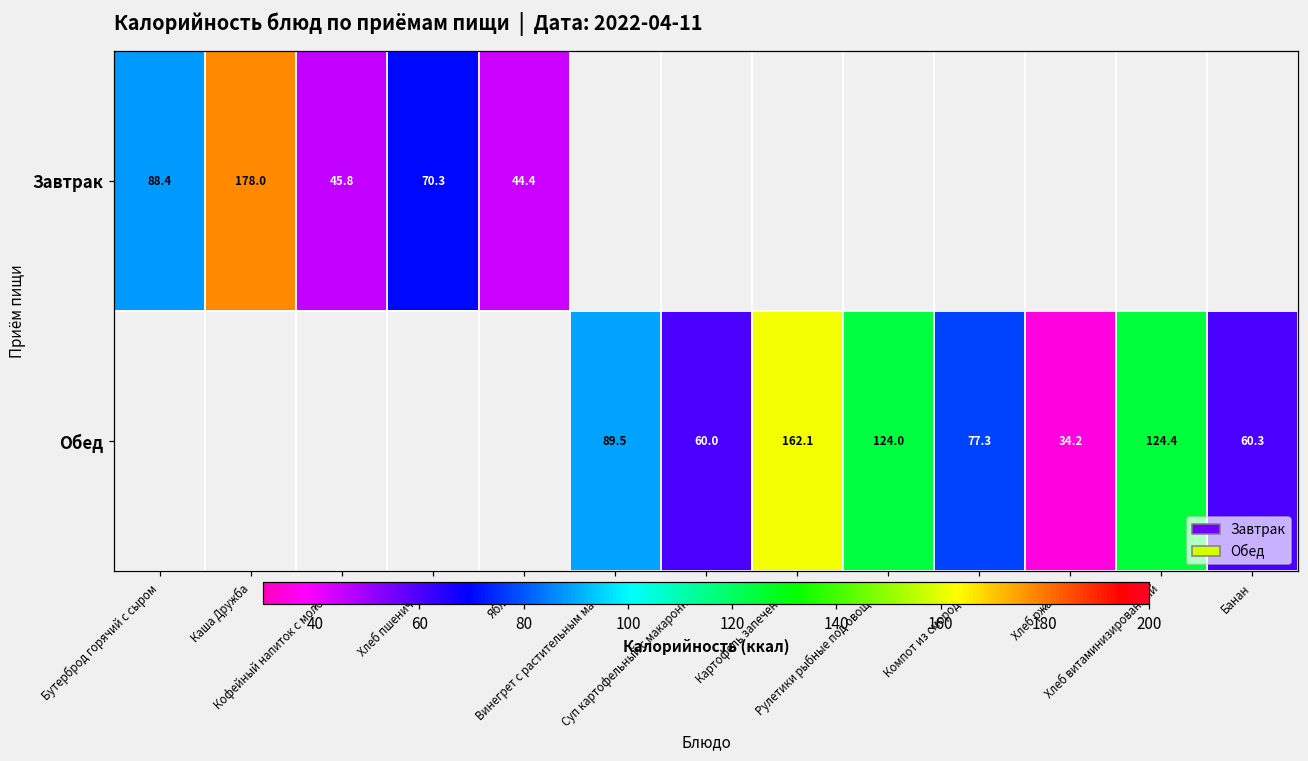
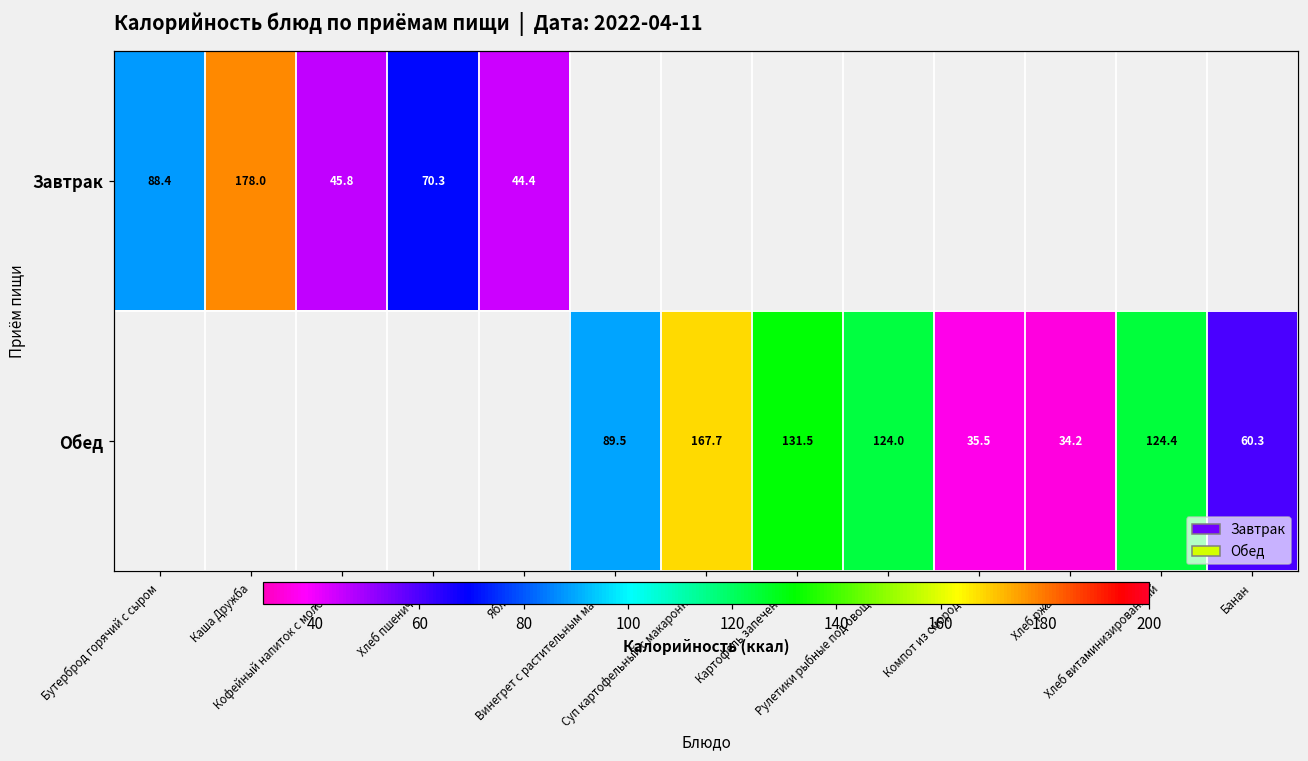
Обед, Суп картофельный с макаронны…: 60.0 -> 167.7
Обед, Картофель запеченный: 162.1 -> 131.5
Обед, Компот из смородины: 77.3 -> 35.5
